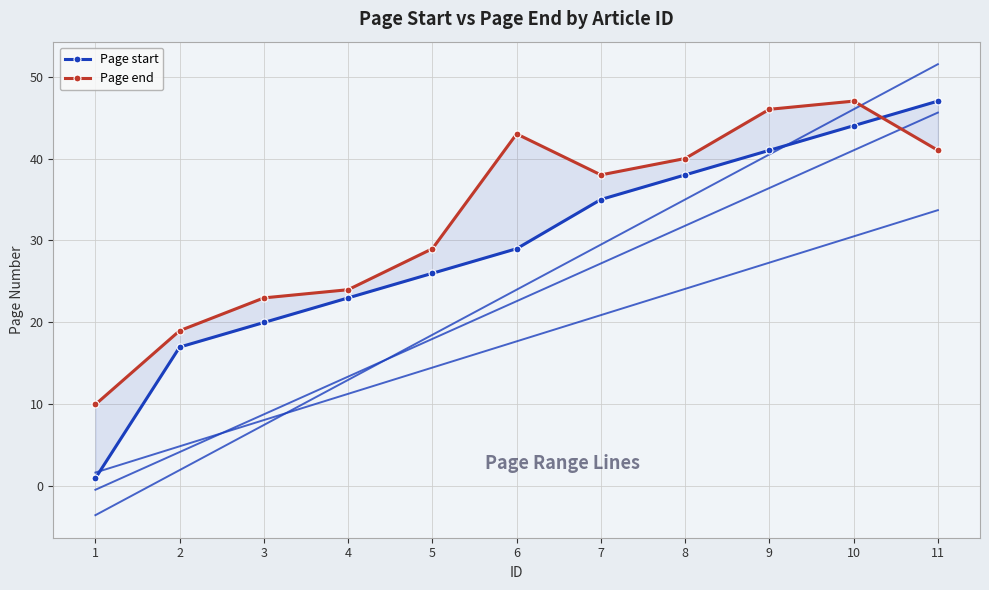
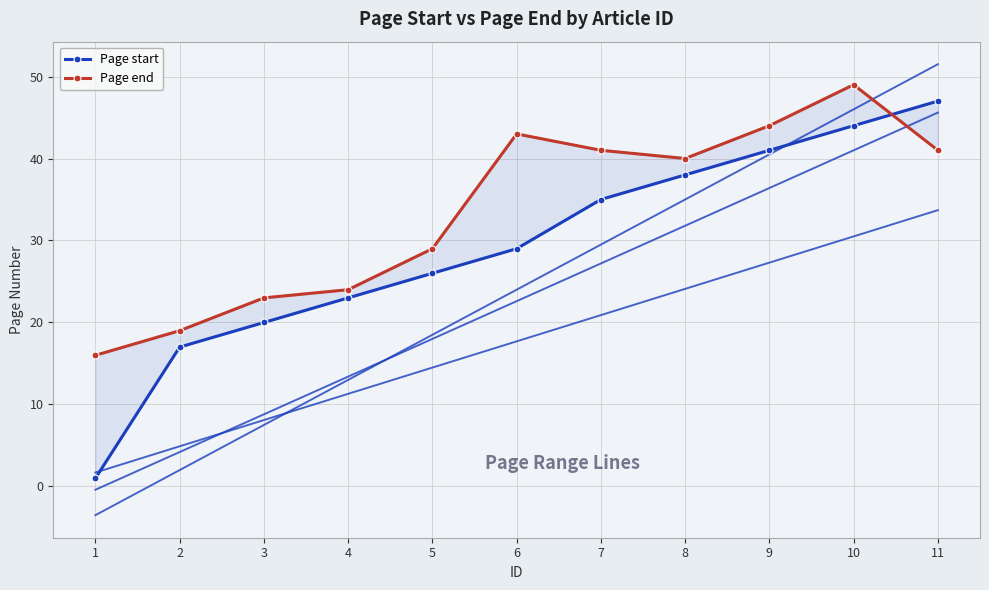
Page end, 1: 10 -> 16
Page end, 7: 38 -> 41
Page end, 9: 46 -> 44
Page end, 10: 47 -> 49
